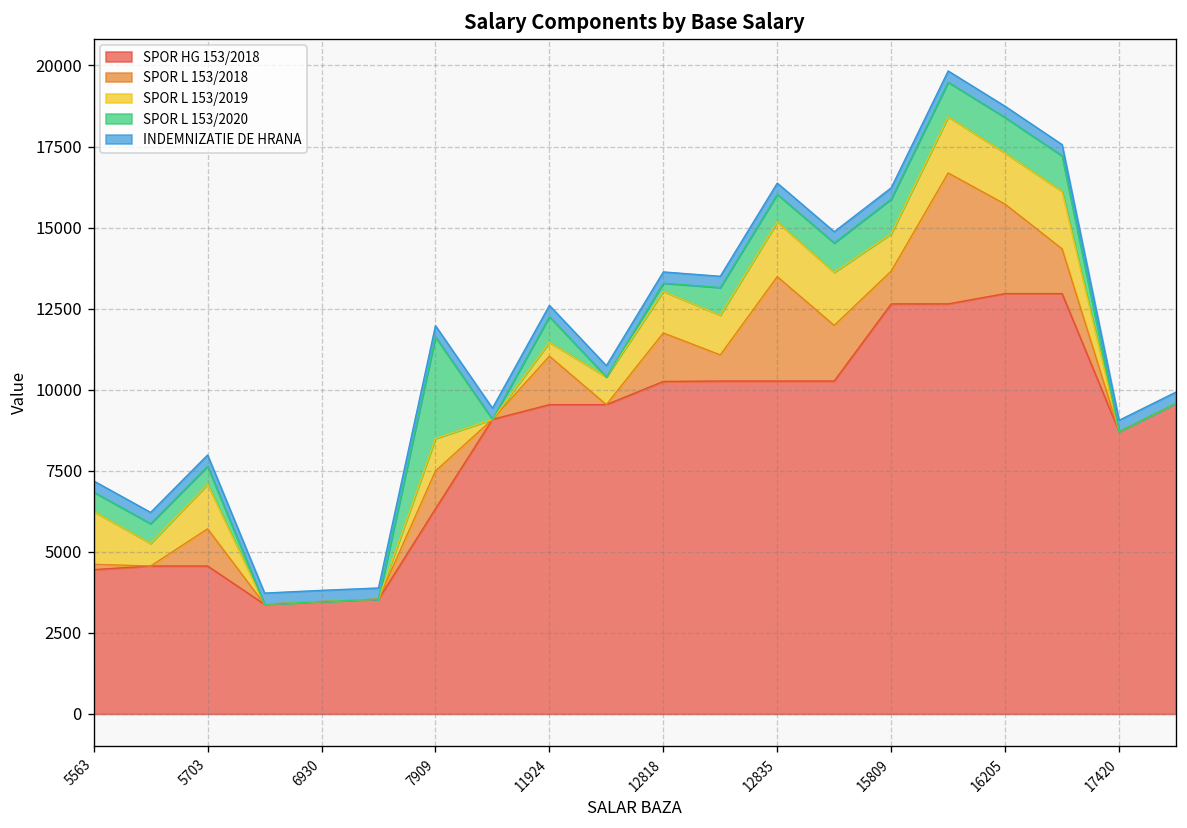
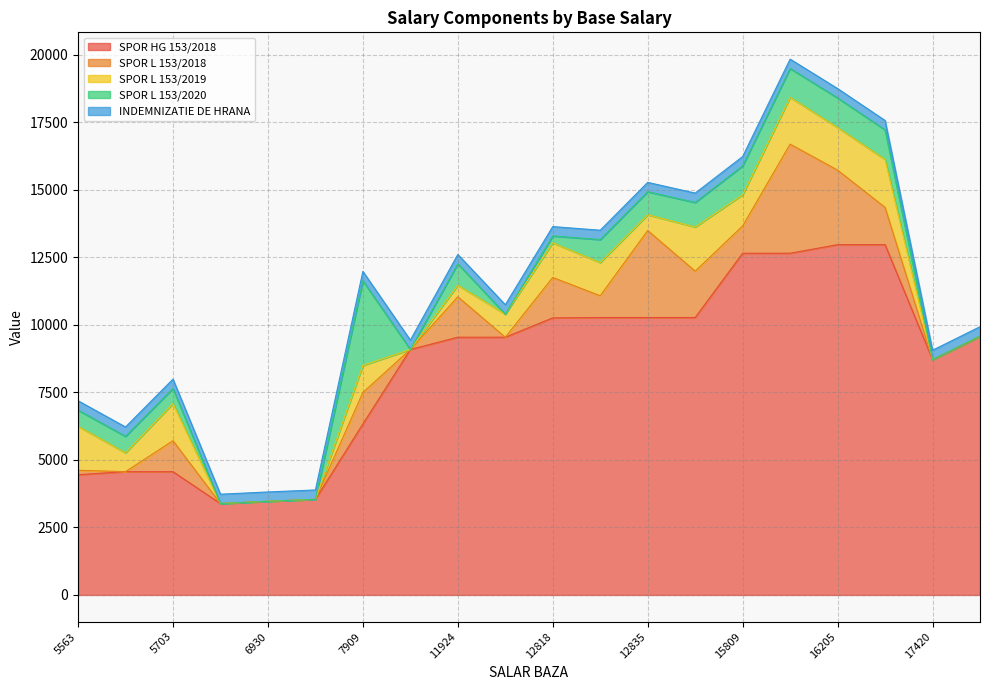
SPOR L 153/2019, 12835: 1700 -> 600
